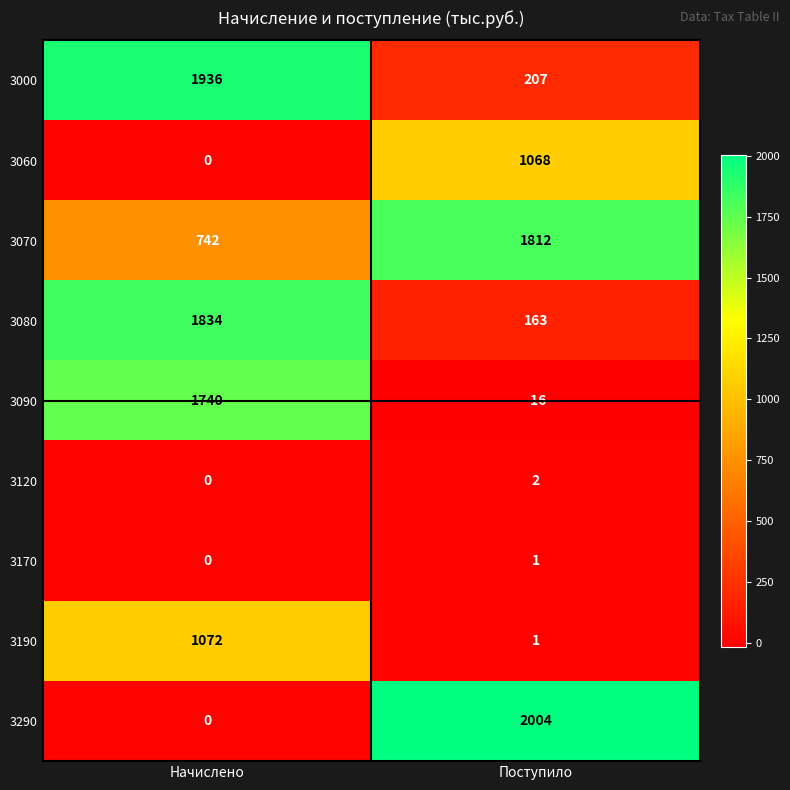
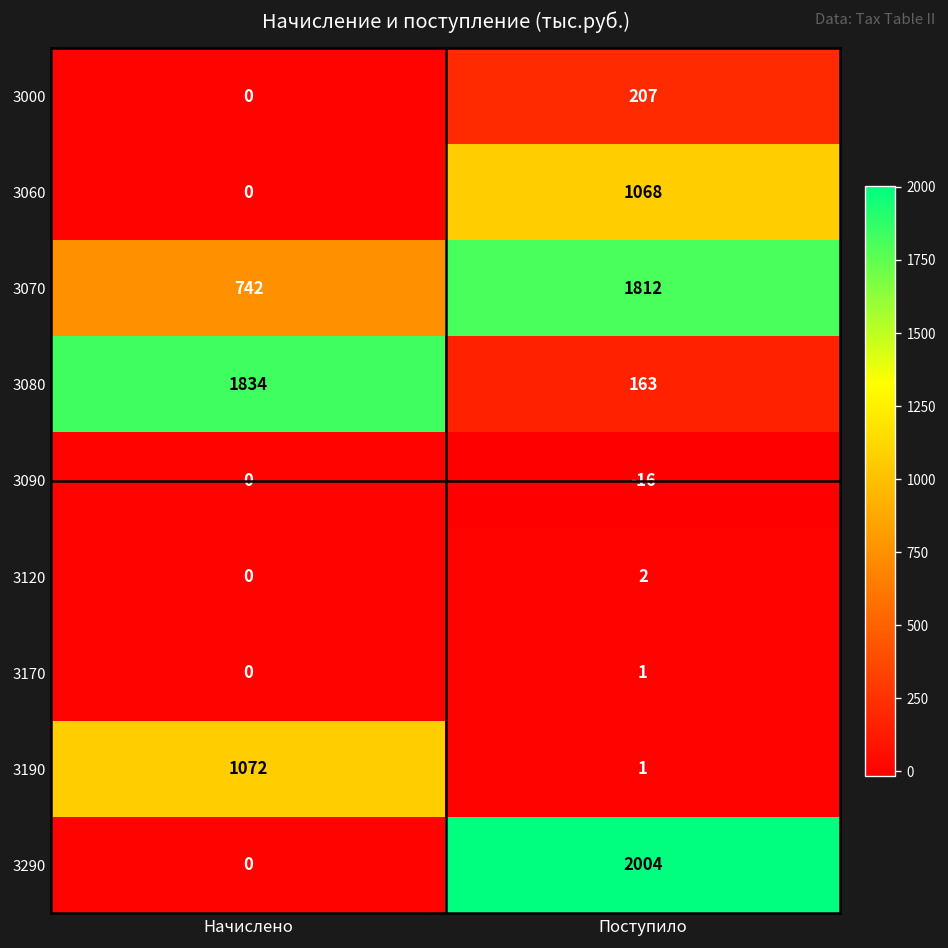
3000, Начислено: 1936 -> 0
3090, Начислено: 1740 -> 0
